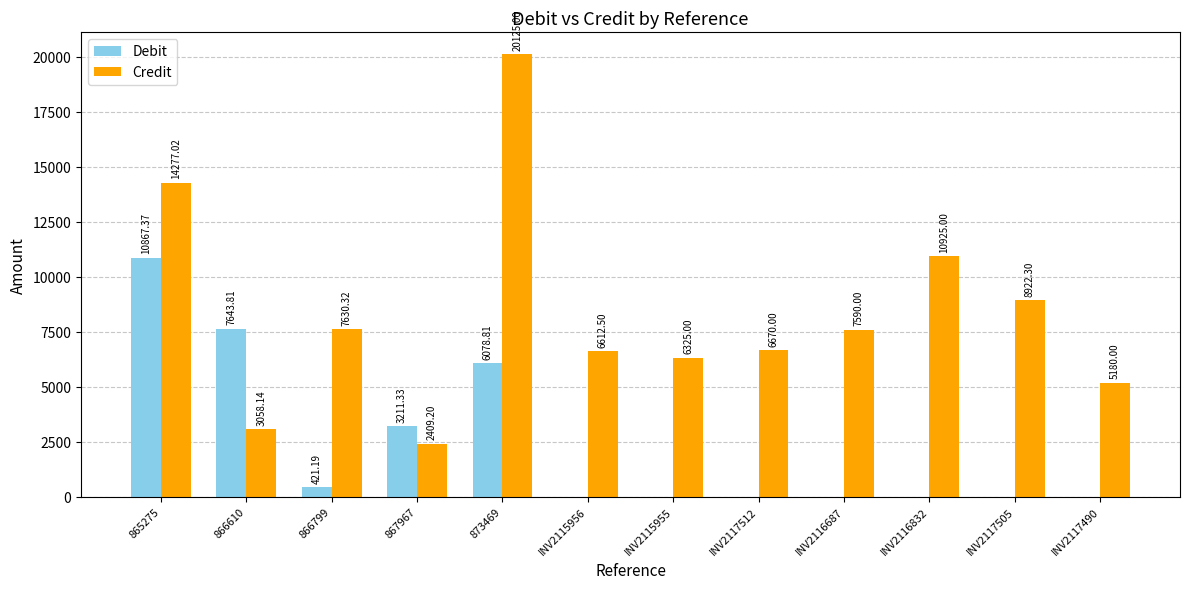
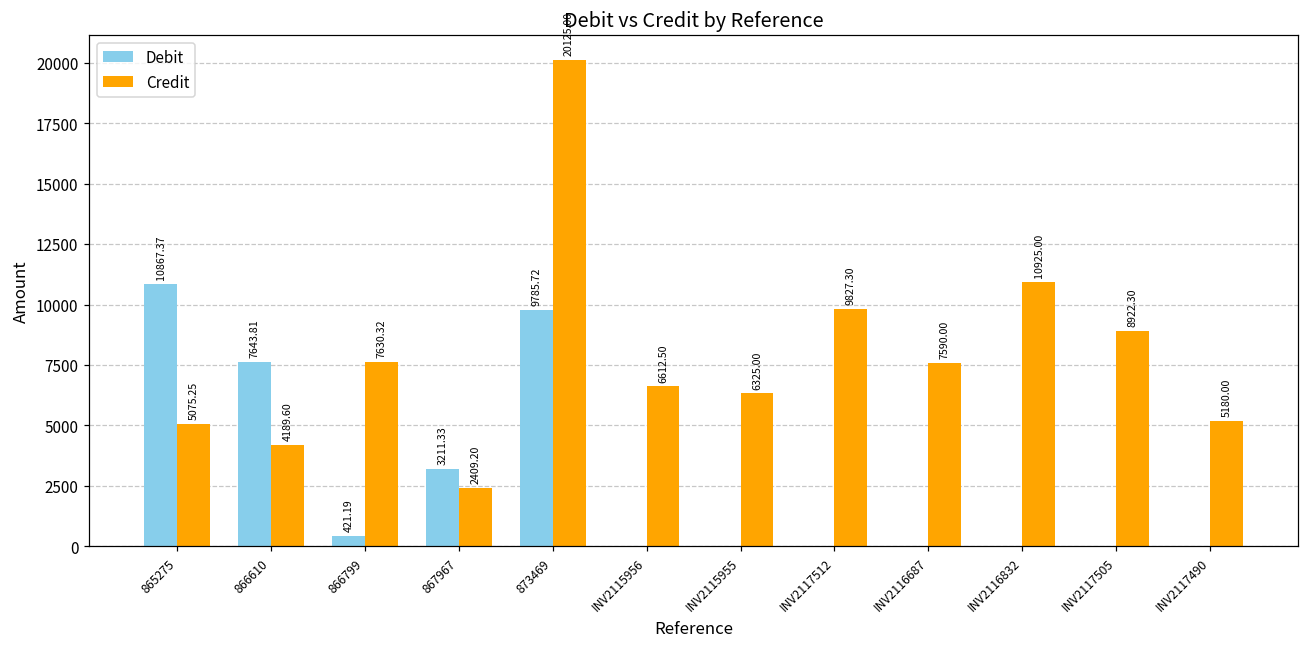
Credit, 865275: 14277.02 -> 5075.25
Credit, 866610: 3058.14 -> 4189.60
Debit, 873469: 6078.81 -> 9785.72
Credit, INV2117512: 6670.00 -> 9827.30
